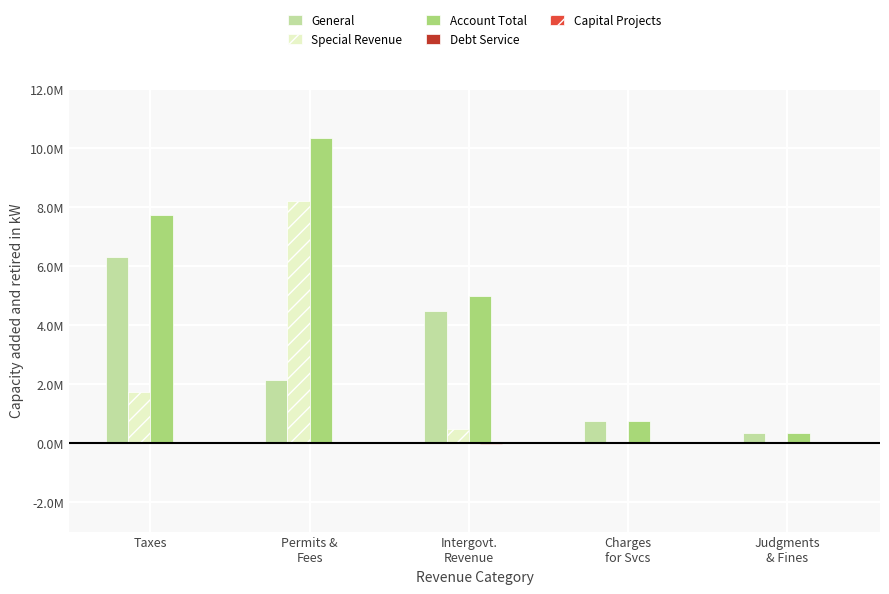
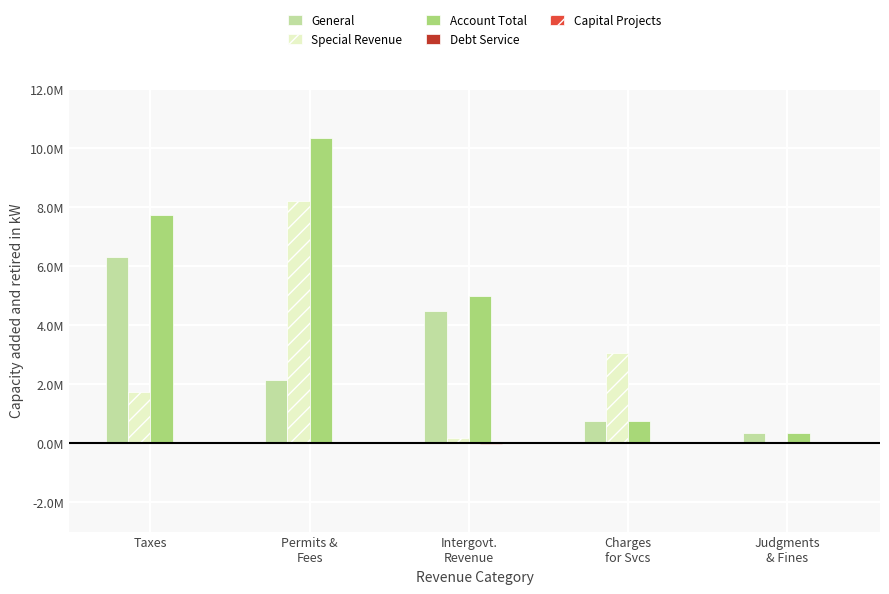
Special Revenue, Intergovt. Revenue: 500000 -> 200000
Special Revenue, Charges for Svcs: 0 -> 3100000
